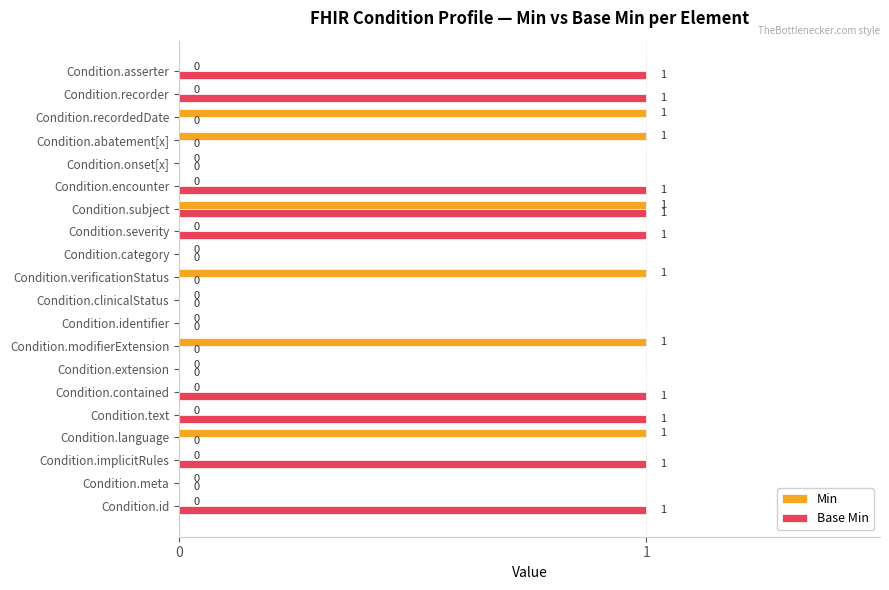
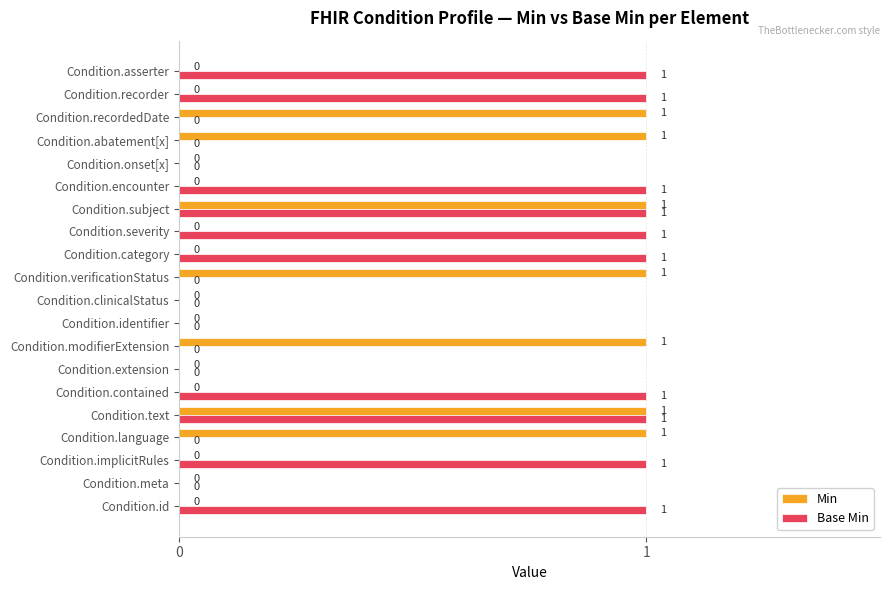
Base Min, Condition.category: 0 -> 1
Min, Condition.text: 0 -> 1
